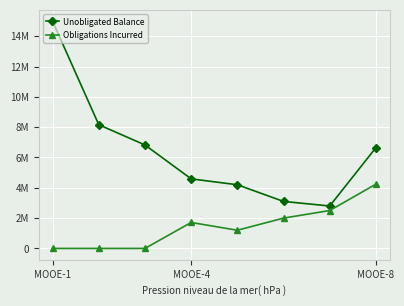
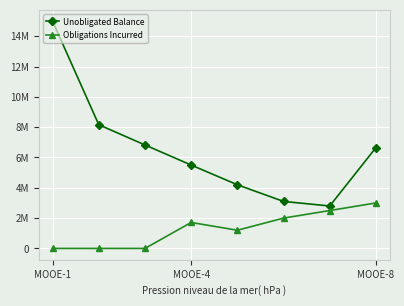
Unobligated Balance, MOOE-4: 4600000 -> 5500000
Obligations Incurred, MOOE-8: 4200000 -> 3000000
